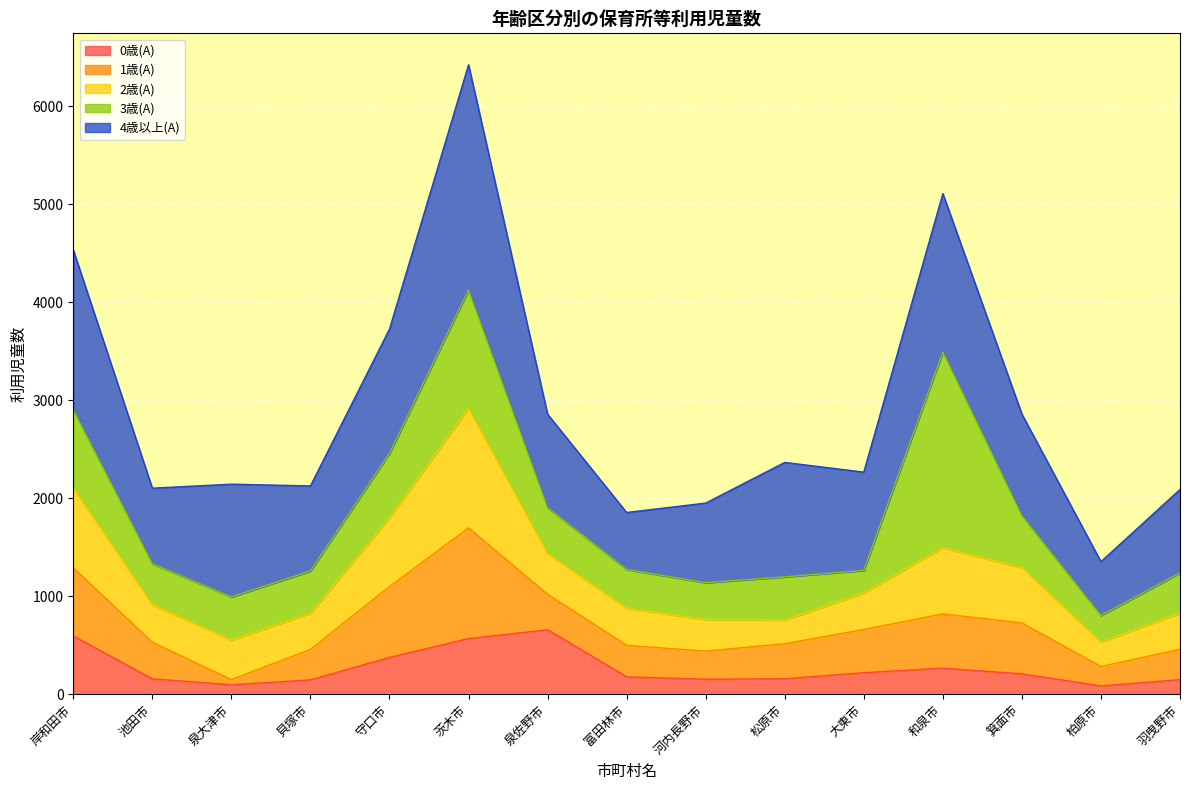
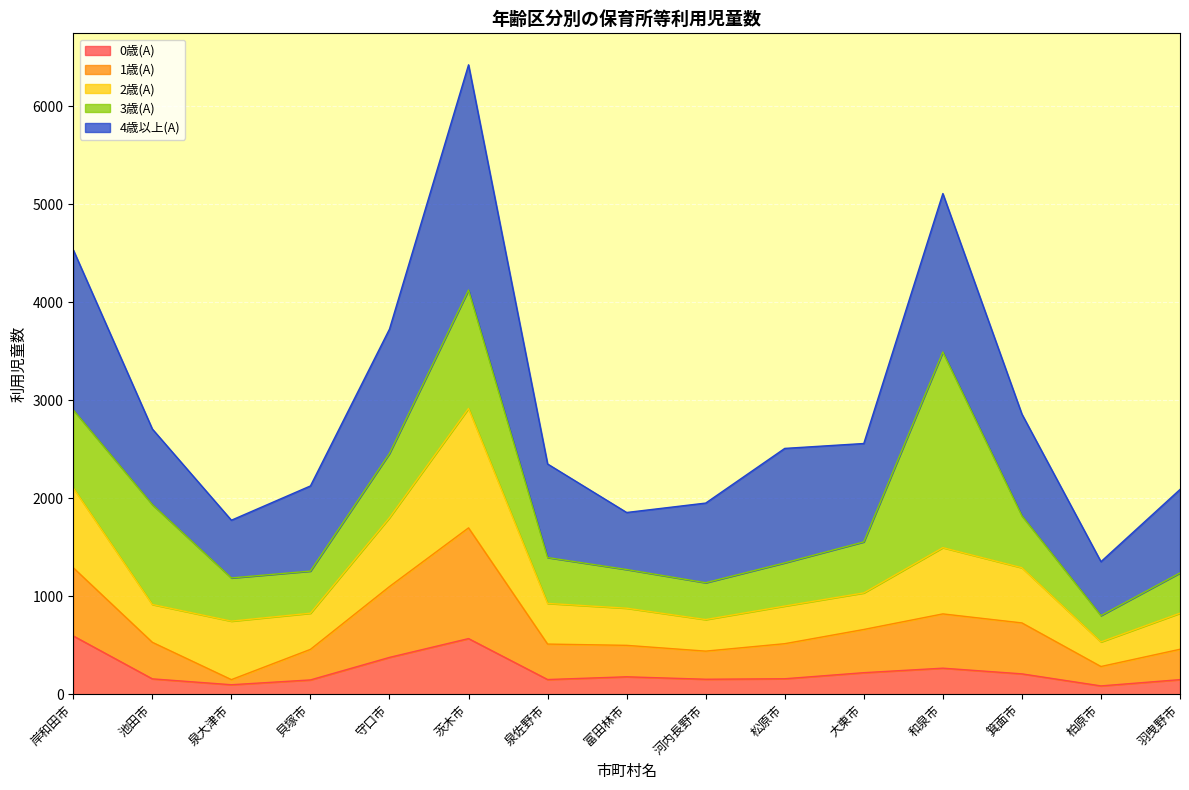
3歳(A), 池田市: 400 -> 1000
2歳(A), 泉大津市: 400 -> 600
4歳以上(A), 泉大津市: 1200 -> 600
0歳(A), 泉佐野市: 700 -> 200
2歳(A), 松原市: 200 -> 400
3歳(A), 大東市: 200 -> 500
